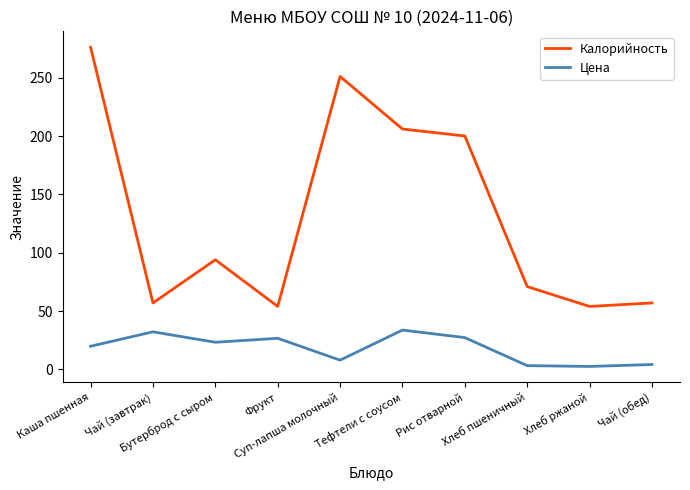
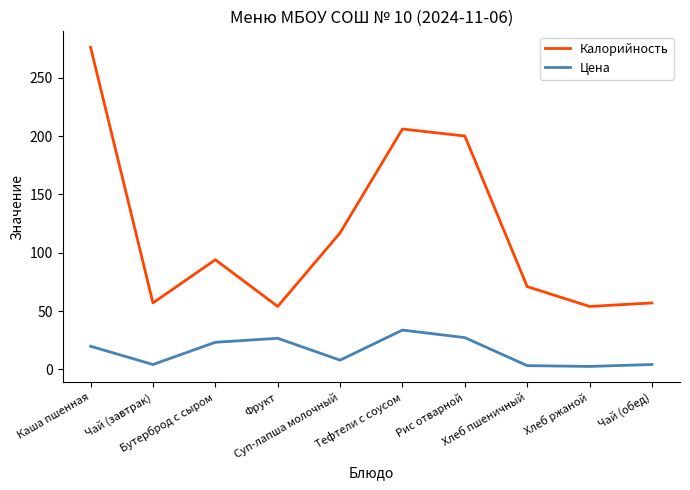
Цена, Чай (завтрак): 32 -> 4
Калорийность, Суп-лапша молочный: 251 -> 117
